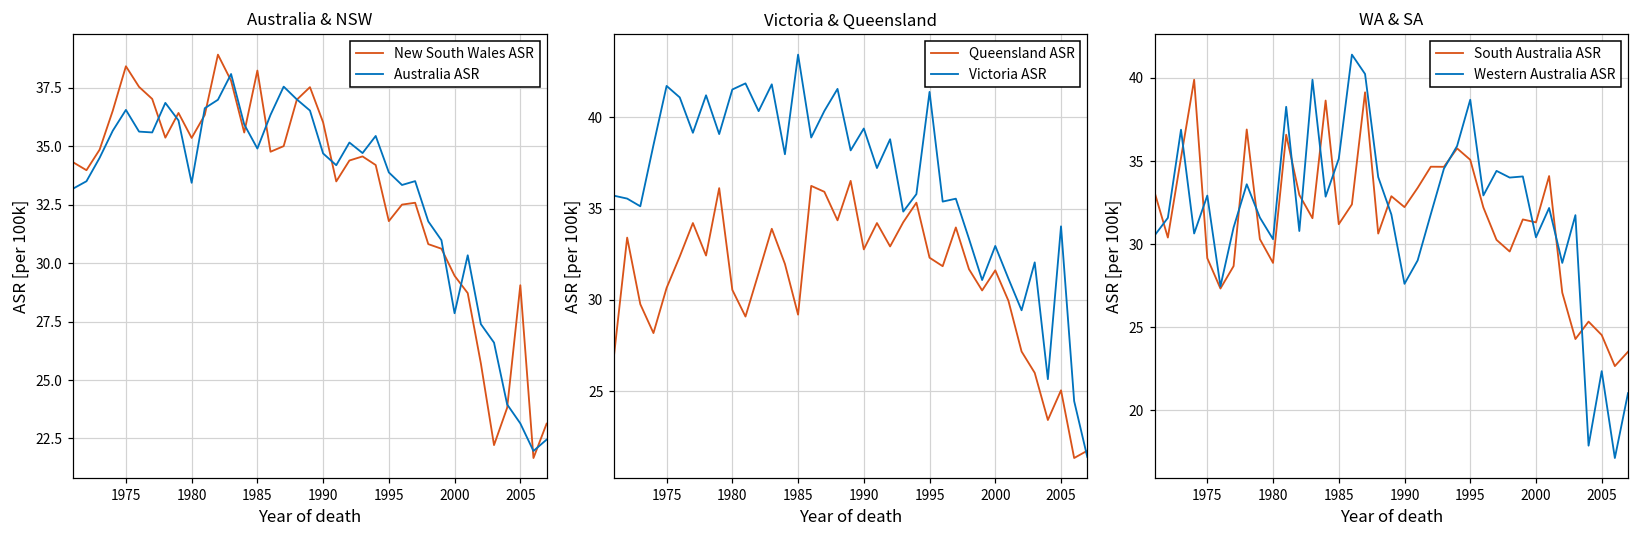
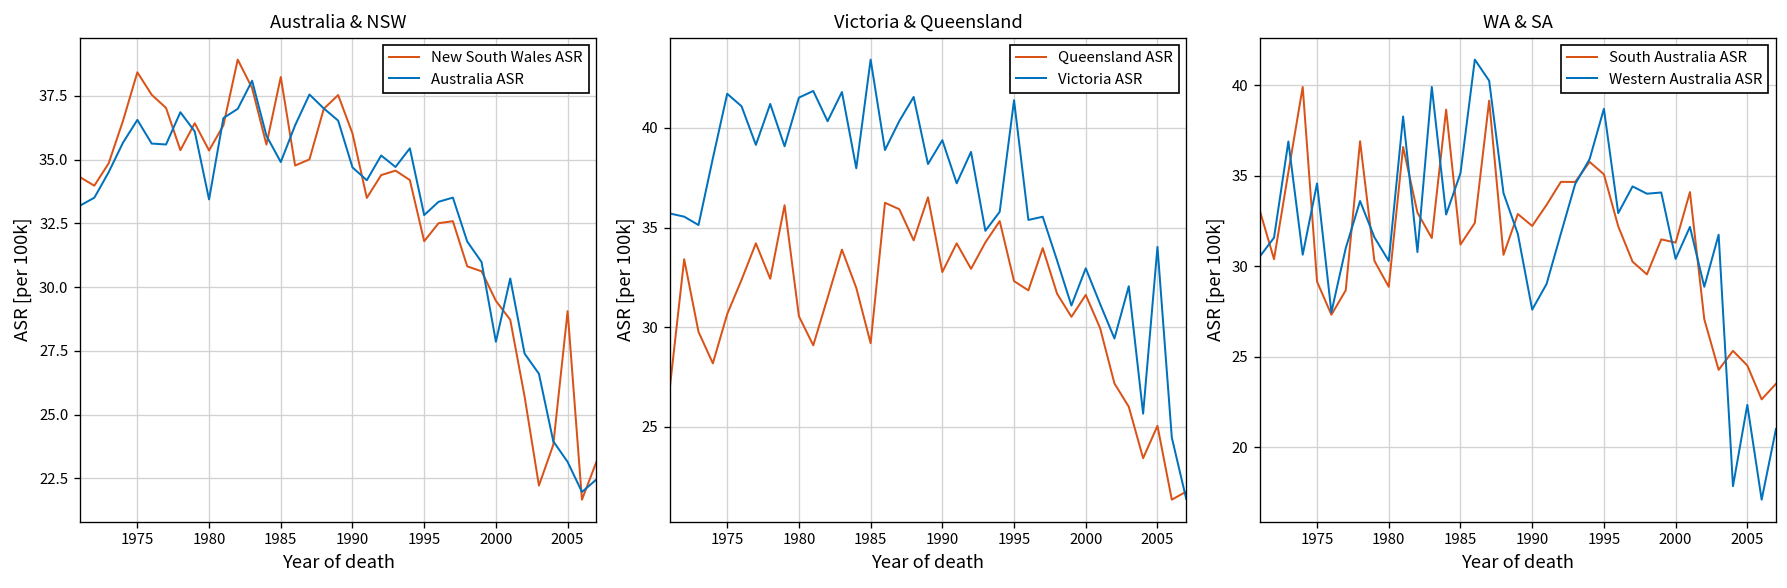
Australia & NSW, Australia ASR, 1995: 33.9 -> 32.8
WA & SA, Western Australia ASR, 1975: 32.9 -> 34.6
